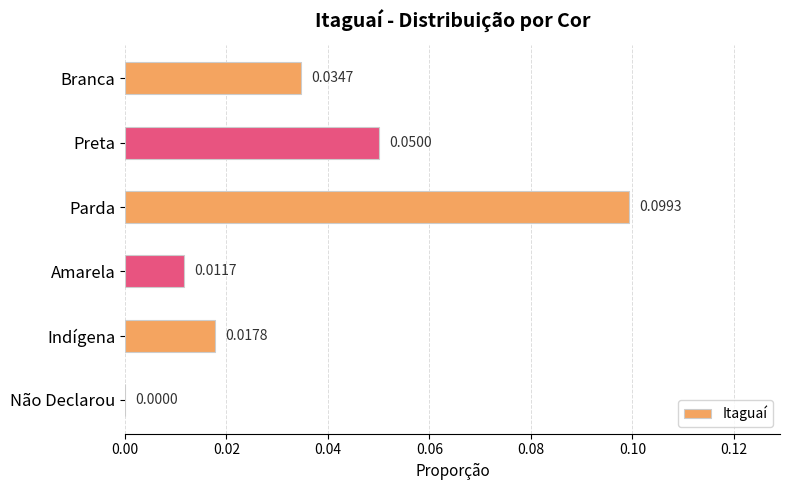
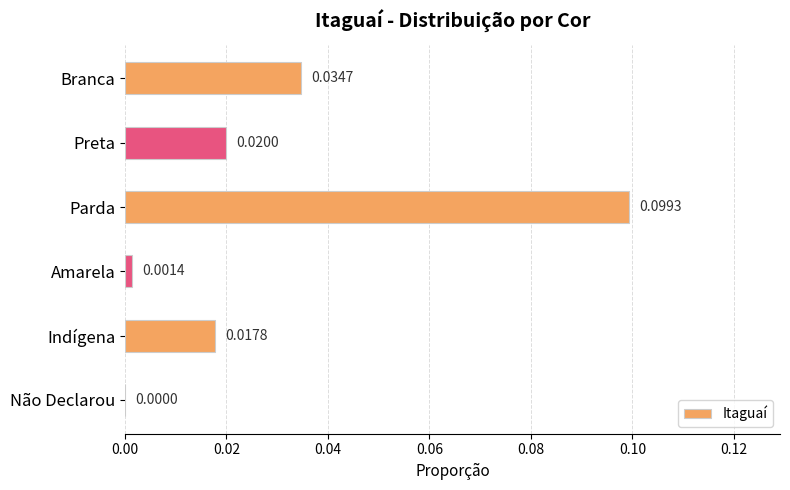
Preta: 0.0500 -> 0.0200
Amarela: 0.0117 -> 0.0014
